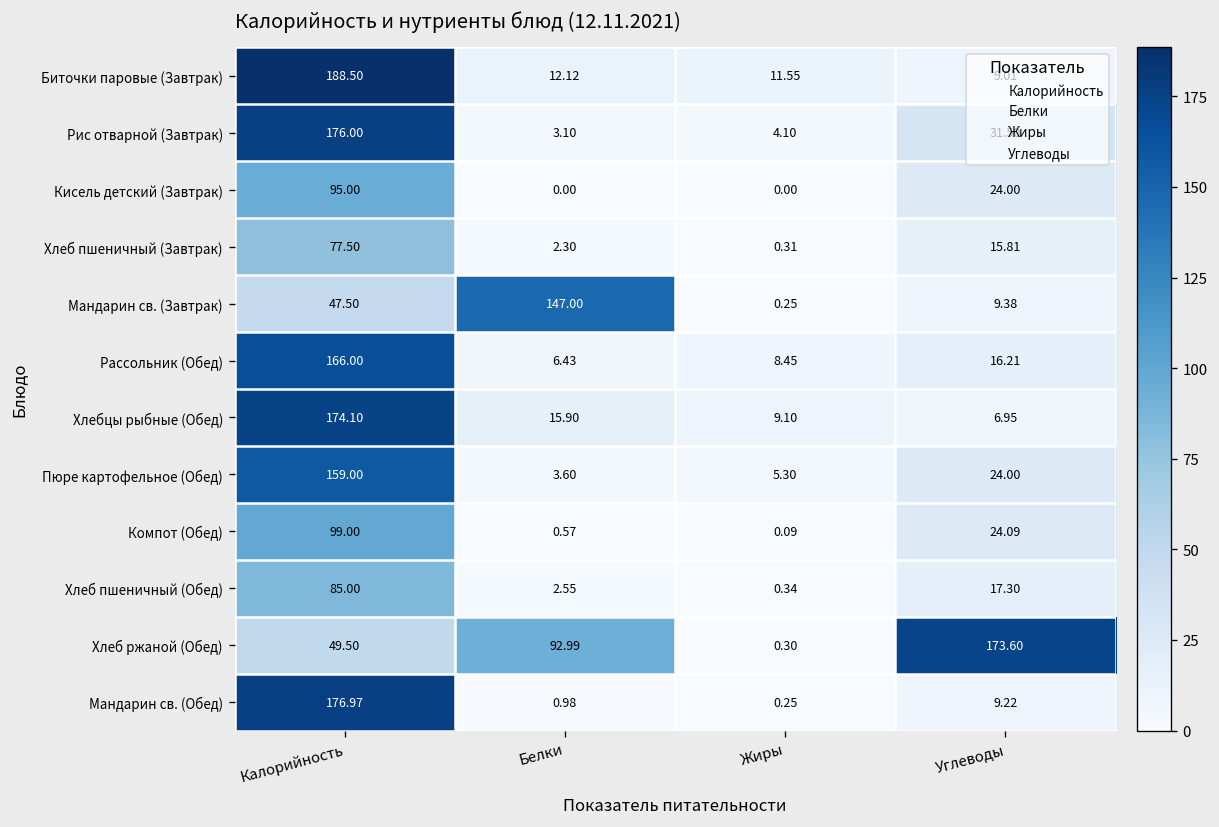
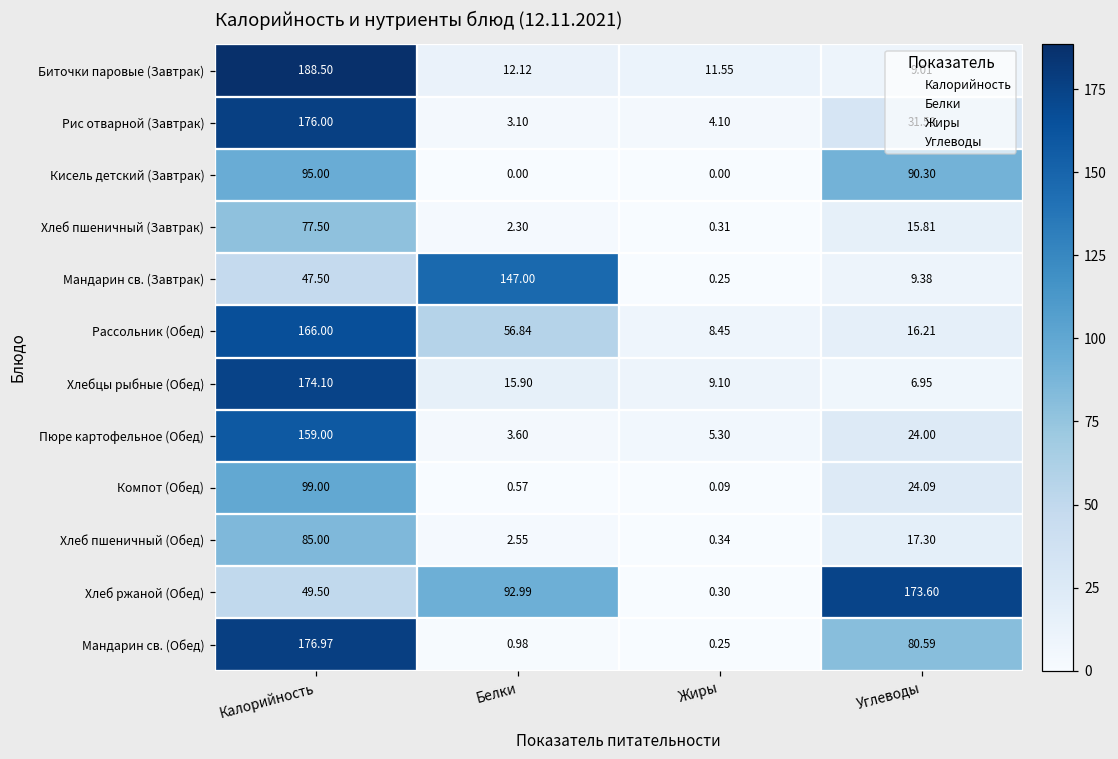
Кисель детский (Завтрак), Углеводы: 24.00 -> 90.30
Рассольник (Обед), Белки: 6.43 -> 56.84
Мандарин св. (Обед), Углеводы: 9.22 -> 80.59
